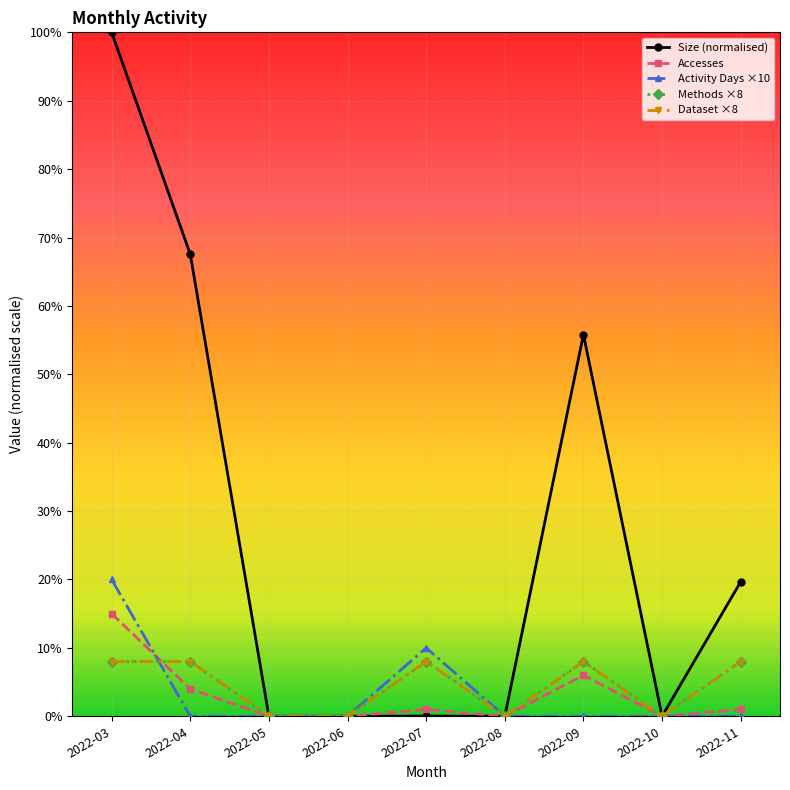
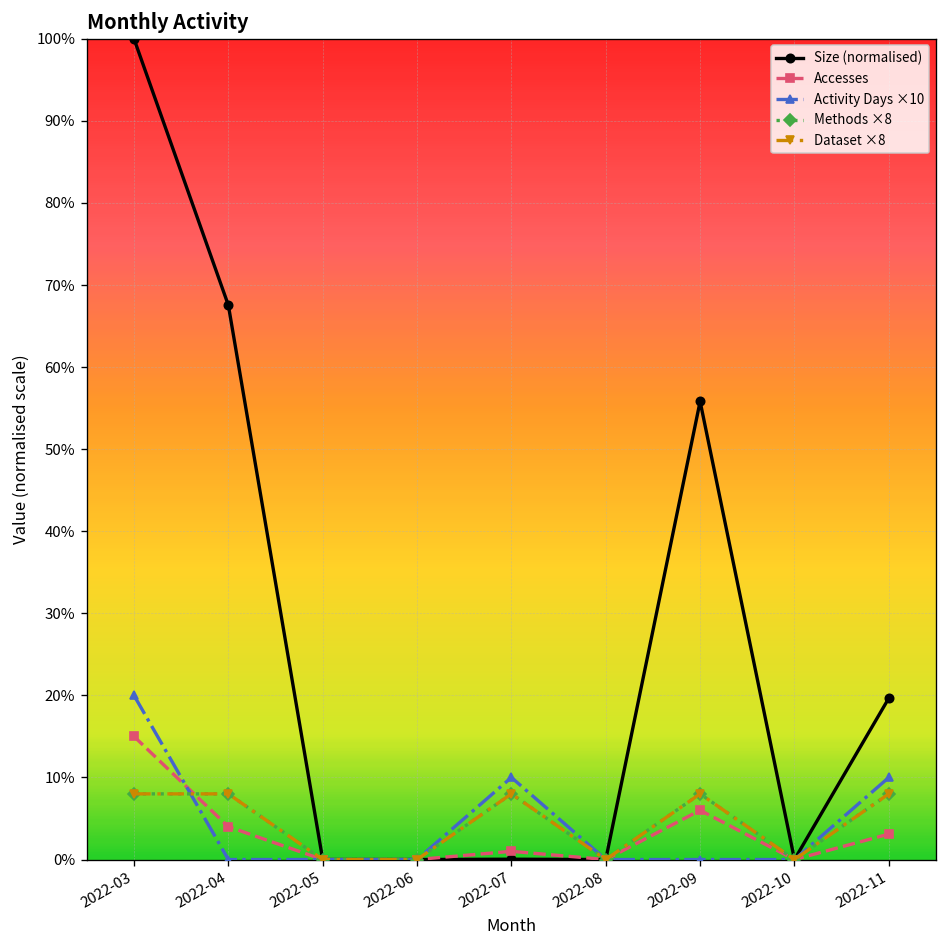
Accesses, 2022-11: 1% -> 3%
Activity Days ×10, 2022-11: 0% -> 10%
